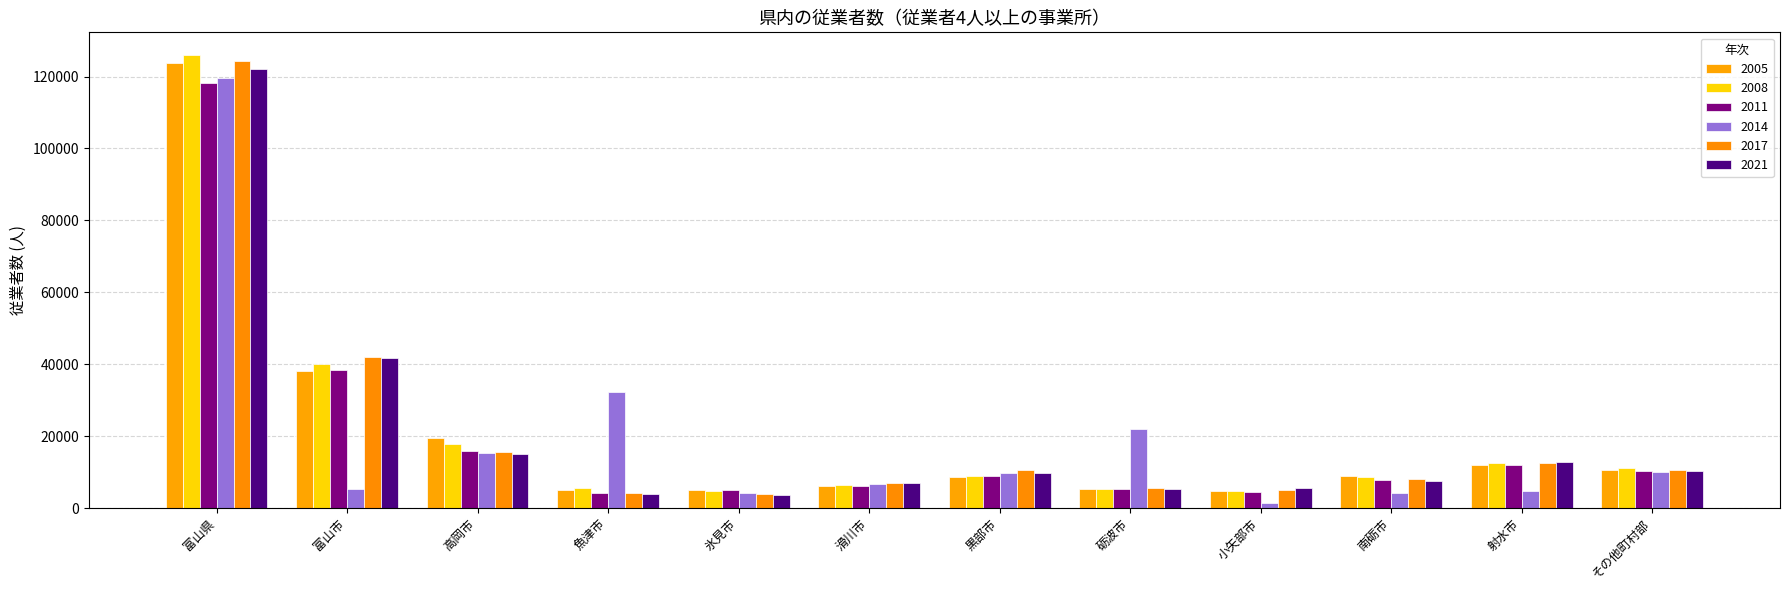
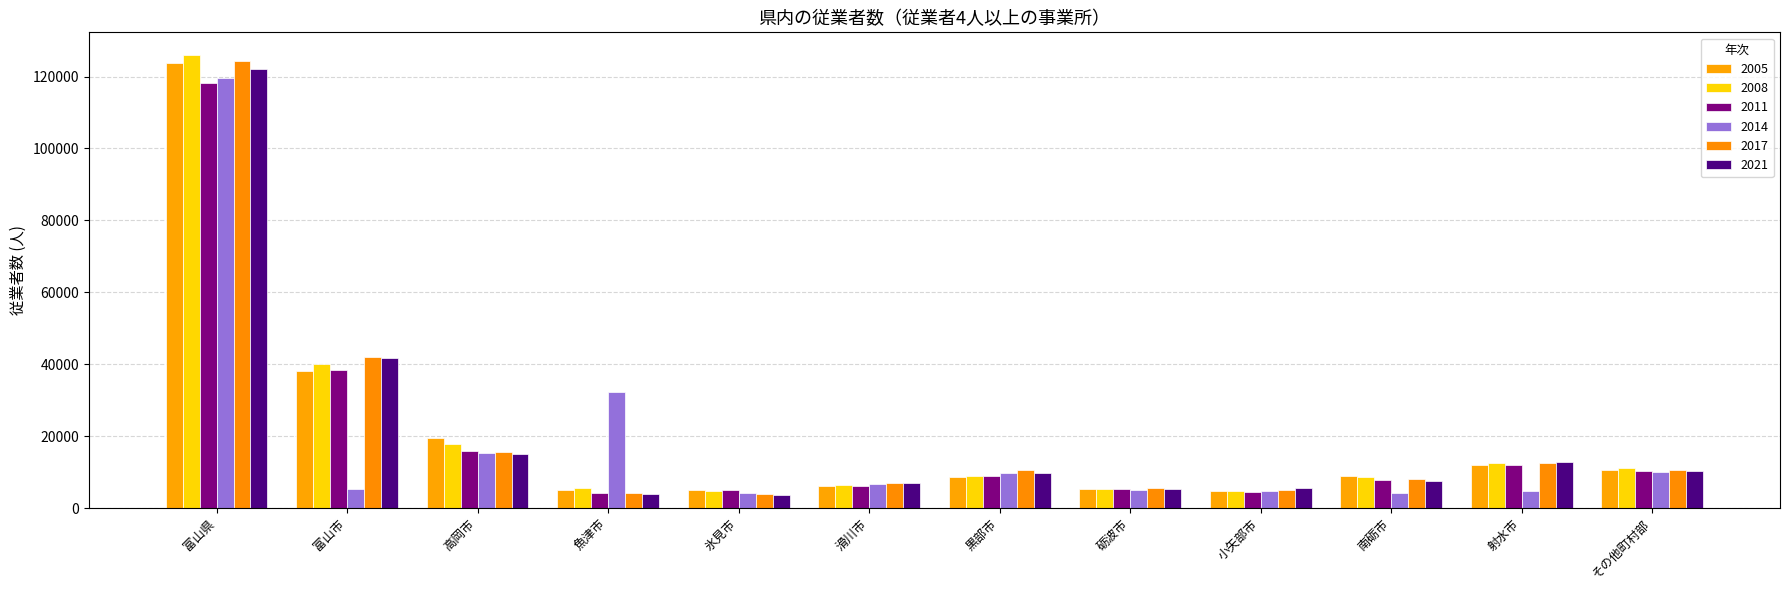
2014, 砺波市: 22000 -> 5000
2014, 小矢部市: 1000 -> 5000
